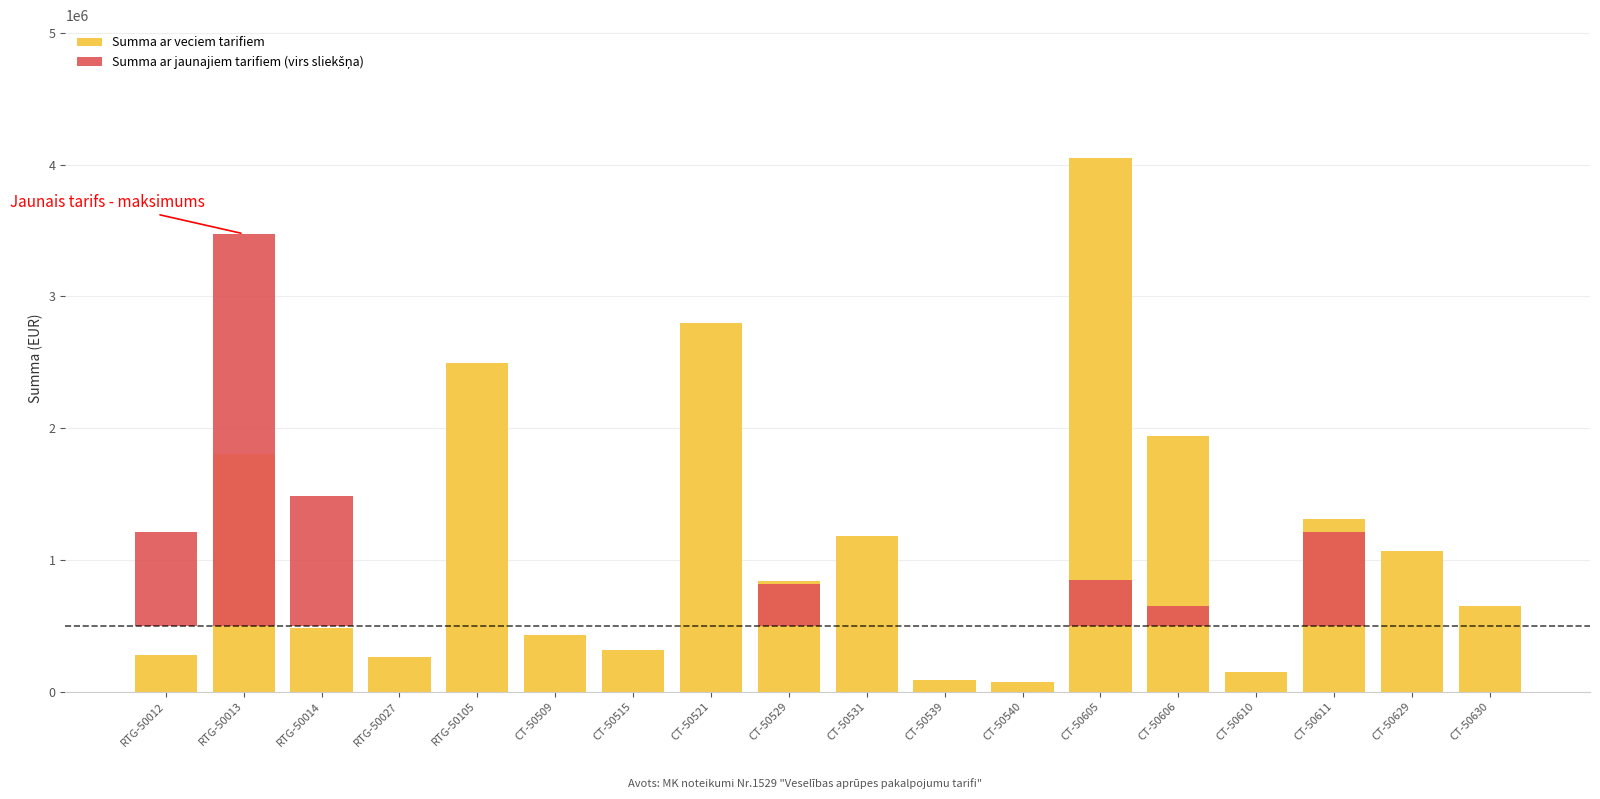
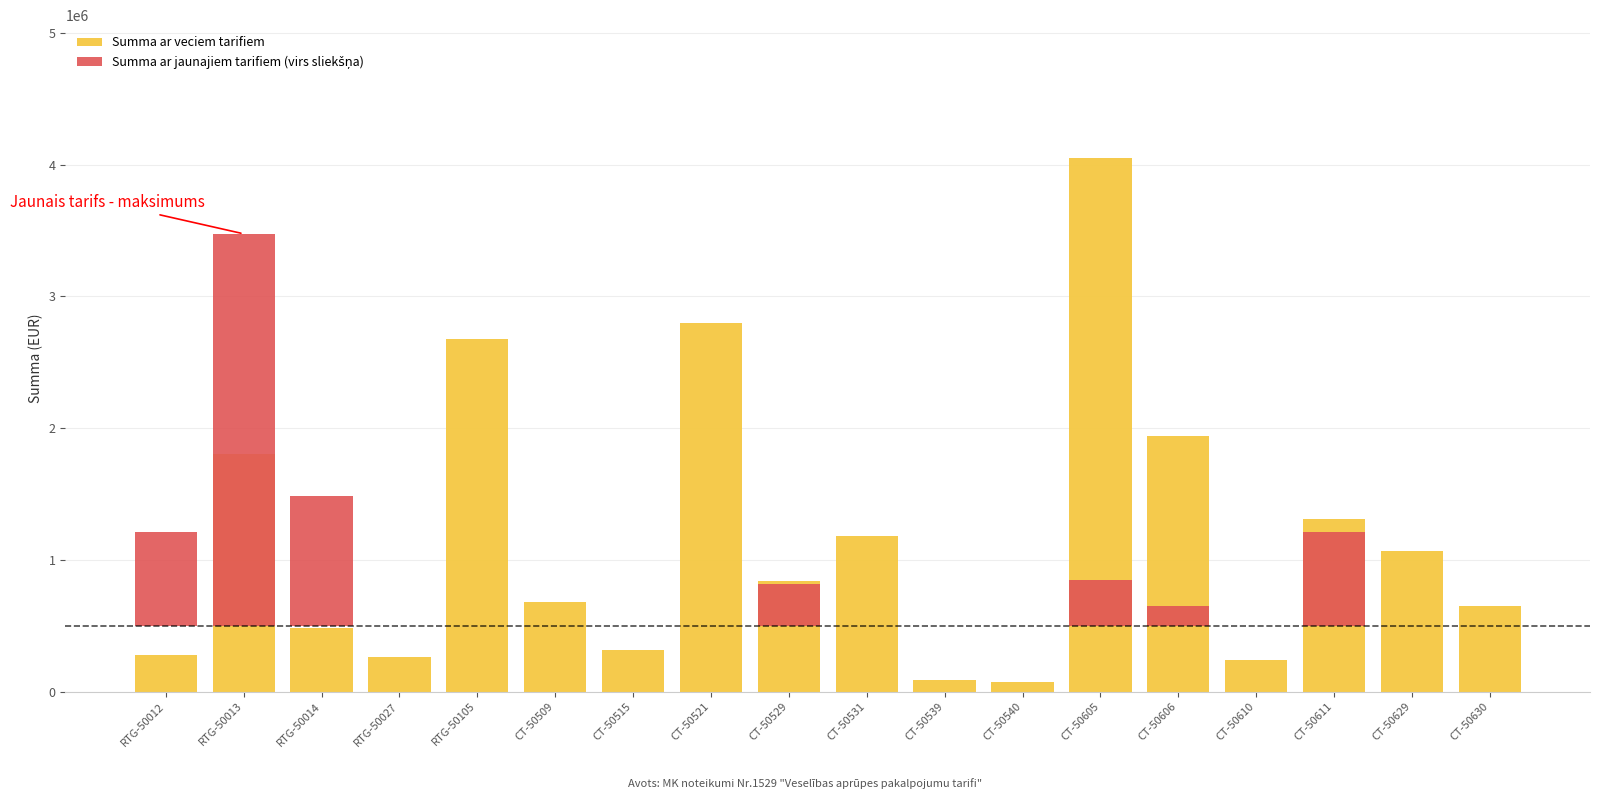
Summa ar veciem tarifiem, RTG-50105: 2500000 -> 2680000
Summa ar veciem tarifiem, CT-50509: 430000 -> 680000
Summa ar veciem tarifiem, CT-50610: 150000 -> 240000
